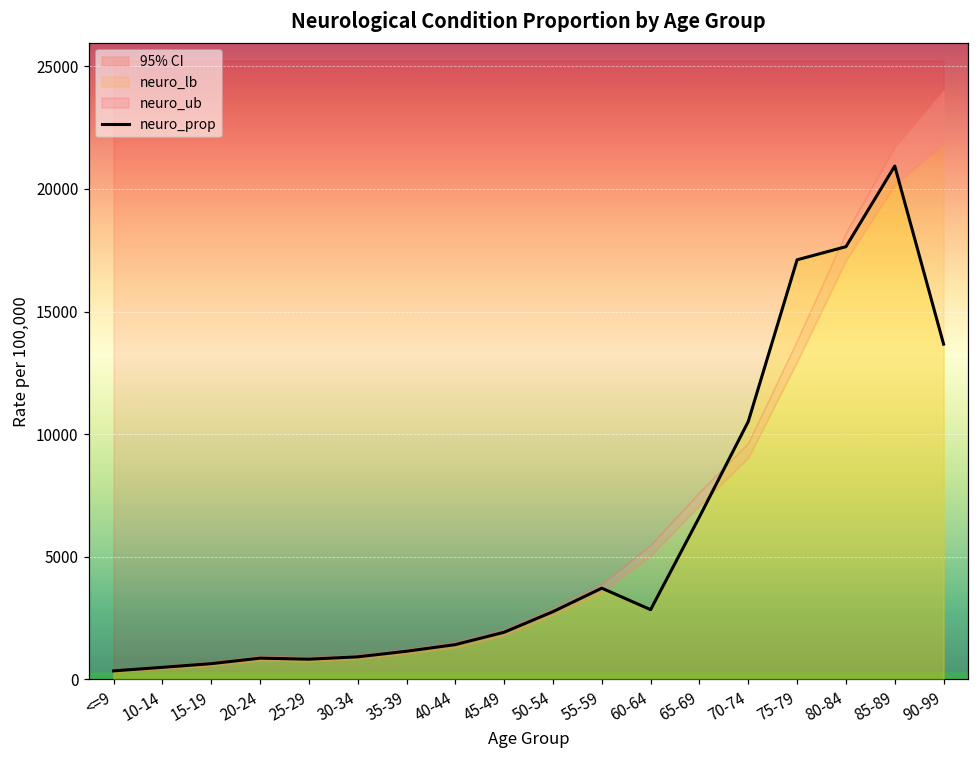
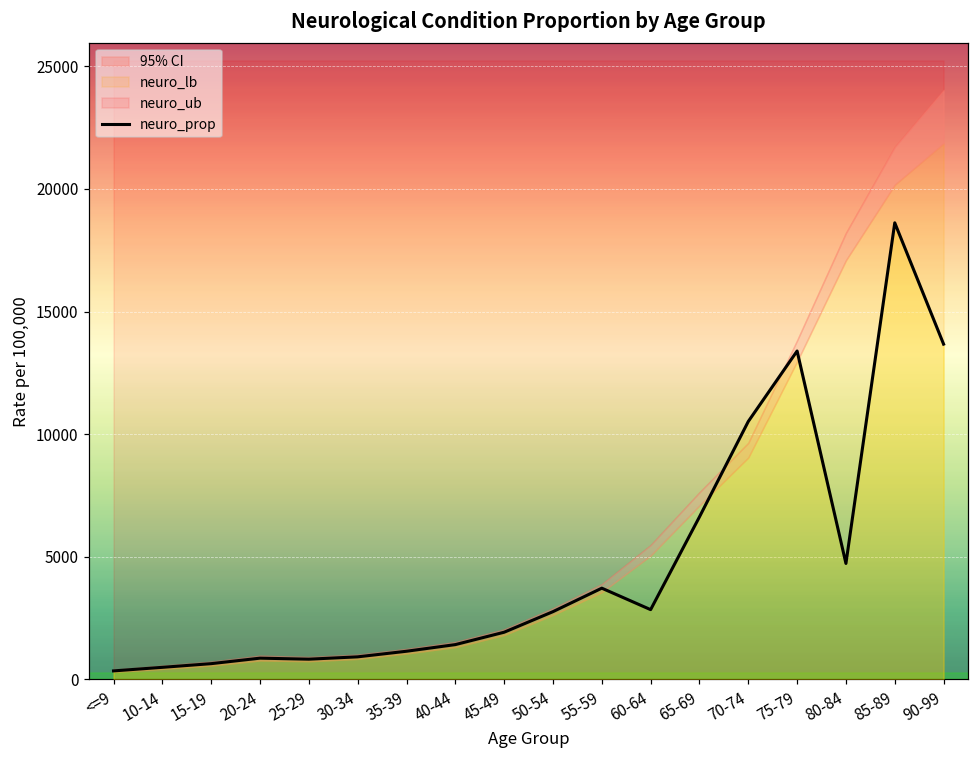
neuro_prop, 75-79: 17100 -> 13400
neuro_prop, 80-84: 17600 -> 4700
neuro_prop, 85-89: 20900 -> 18600
